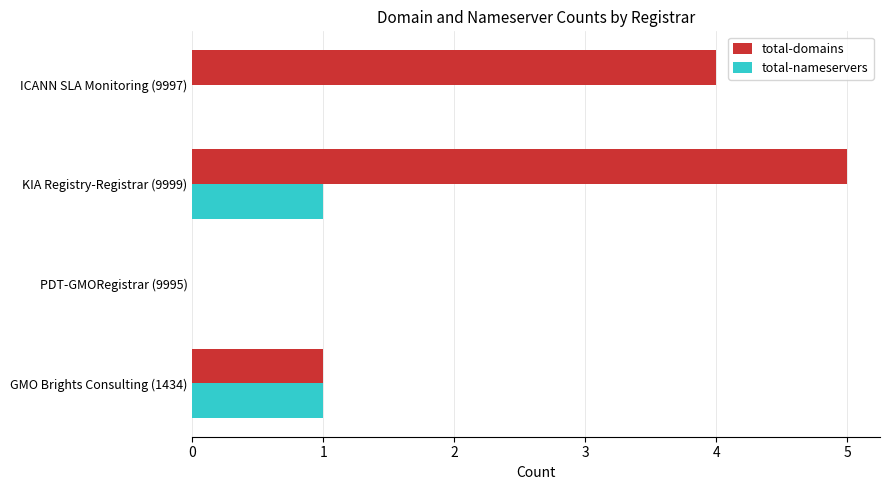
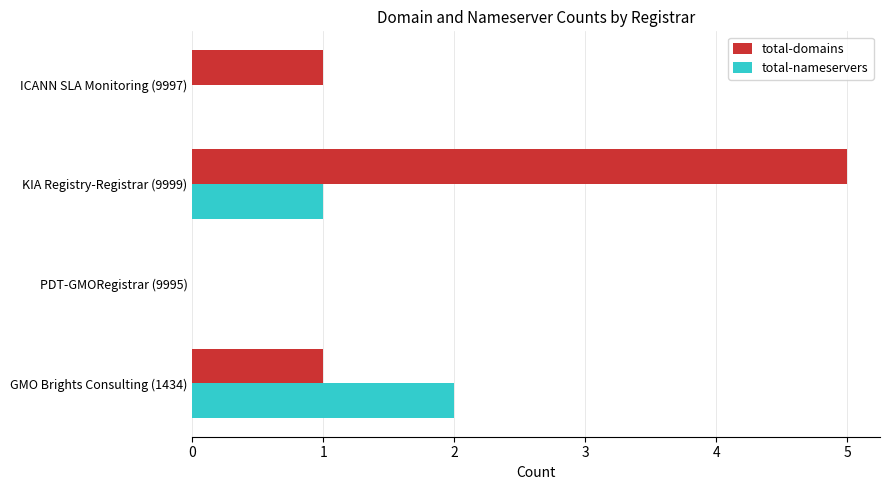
total-domains, ICANN SLA Monitoring (9997): 4 -> 1
total-nameservers, GMO Brights Consulting (1434): 1 -> 2
